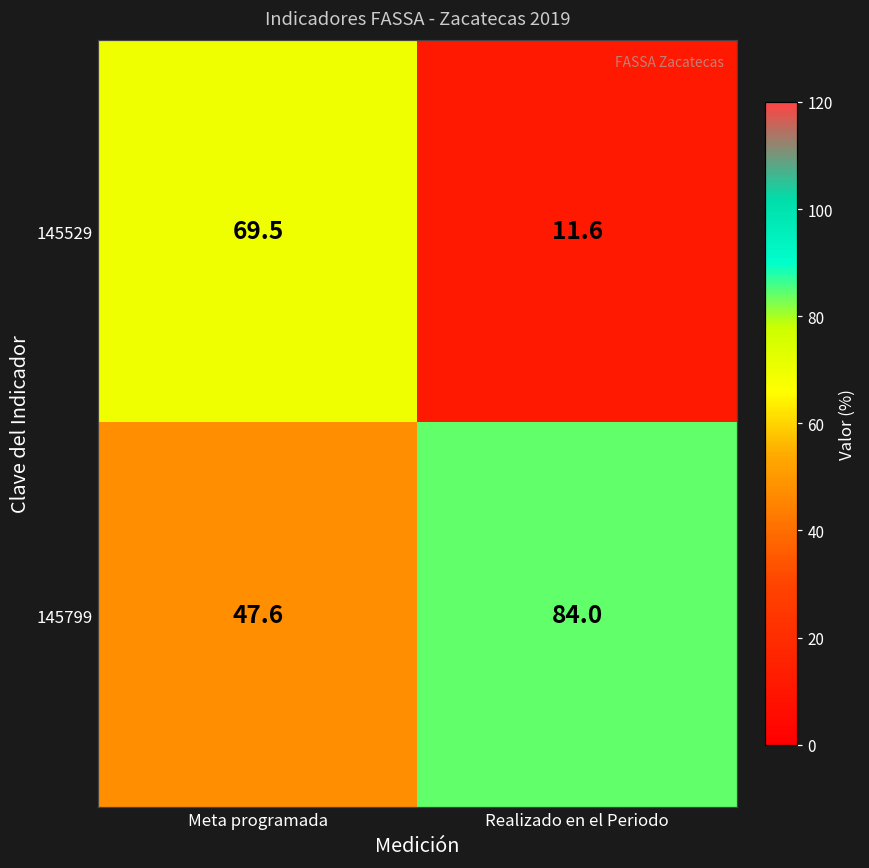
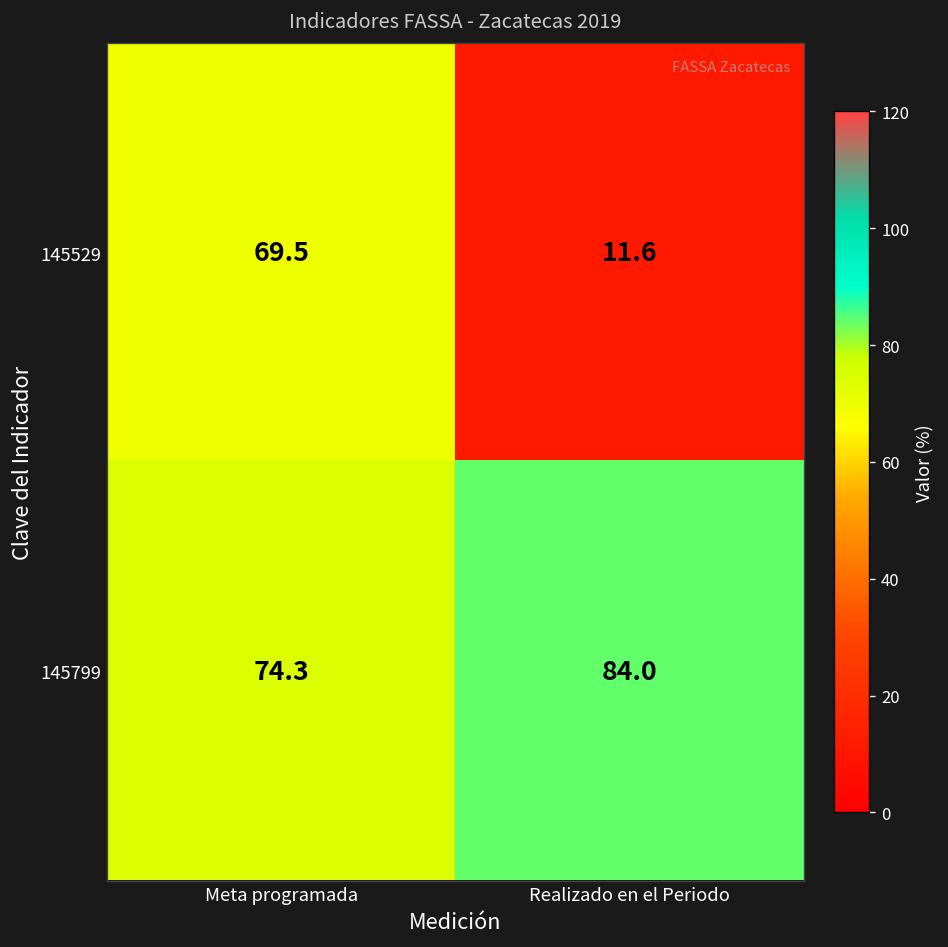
145799, Meta programada: 47.6 -> 74.3
